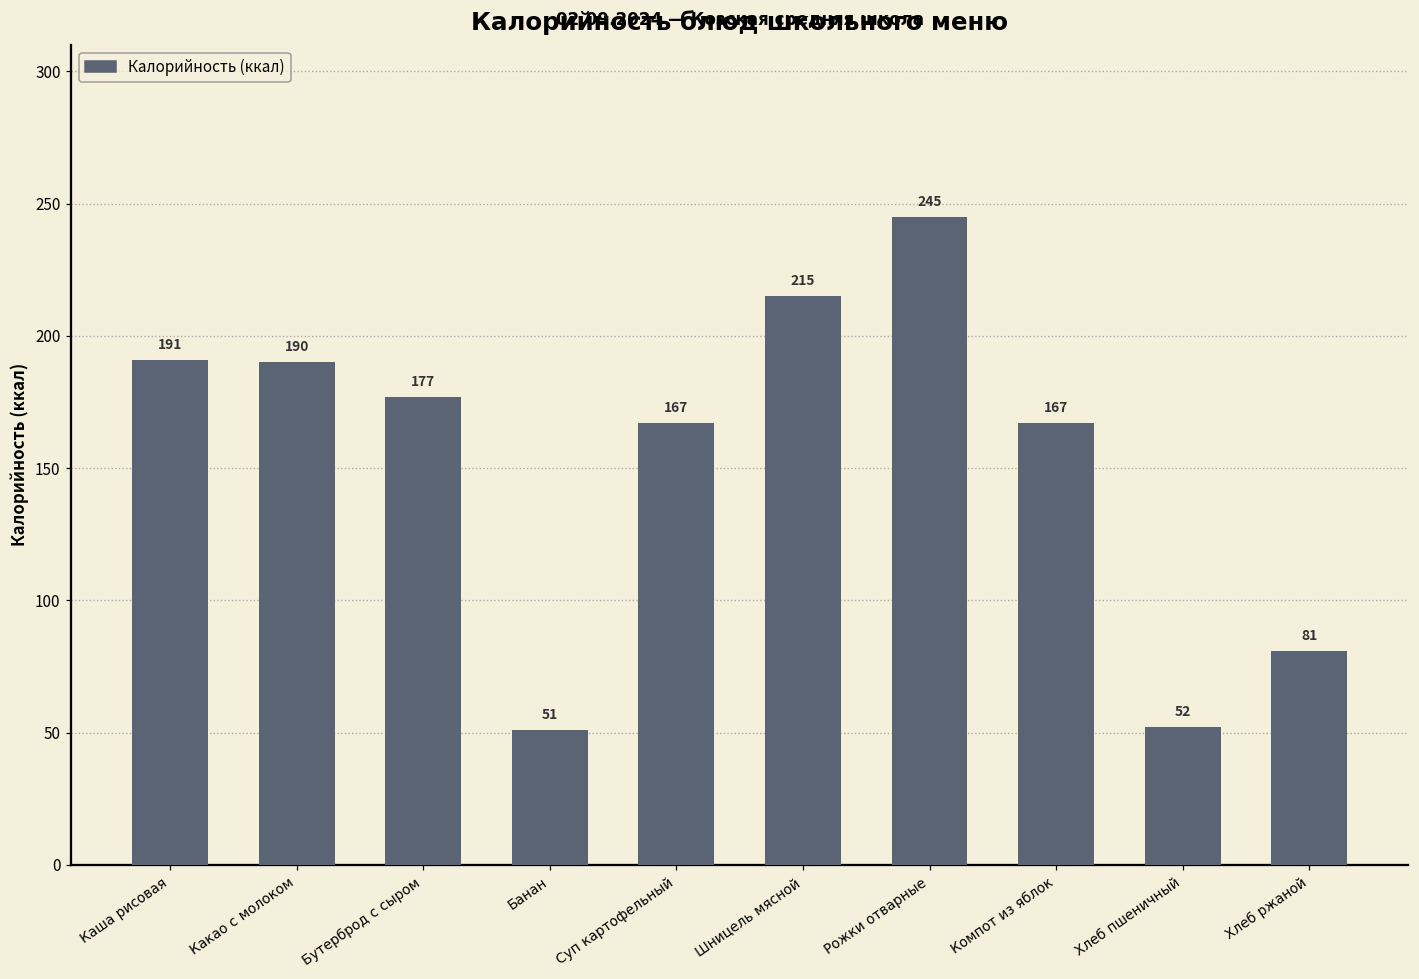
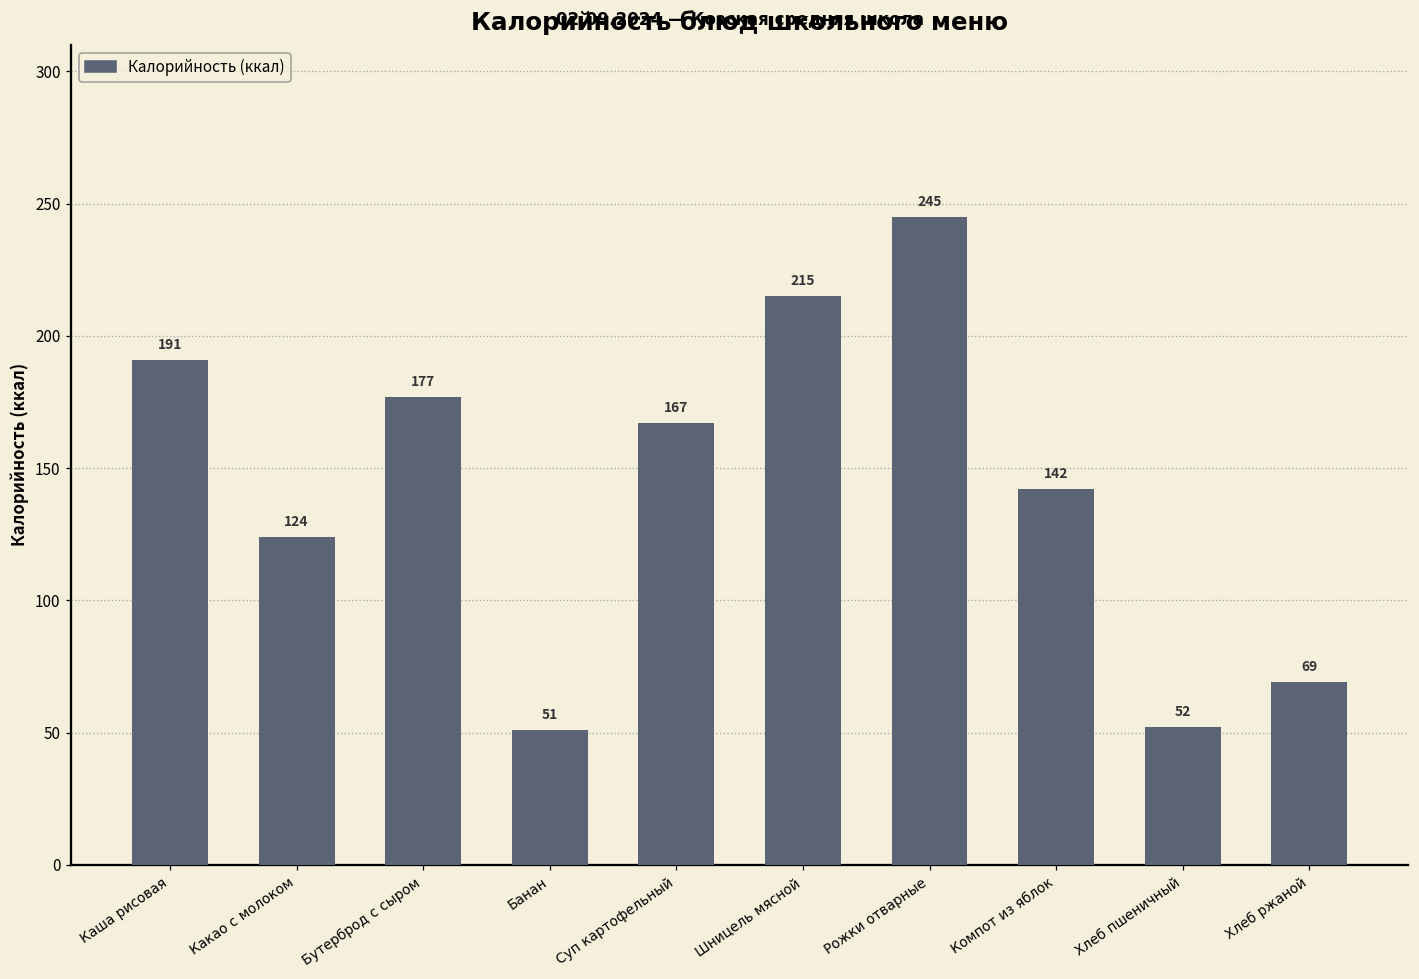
Какао с молоком: 190 -> 124
Компот из яблок: 167 -> 142
Хлеб ржаной: 81 -> 69
